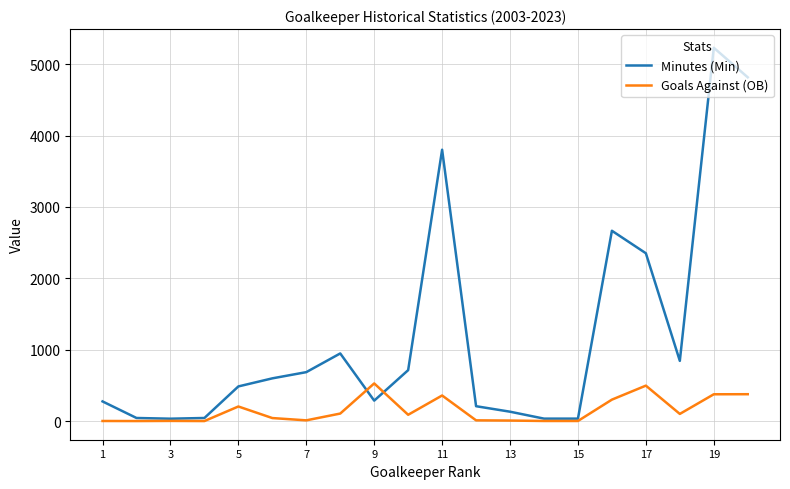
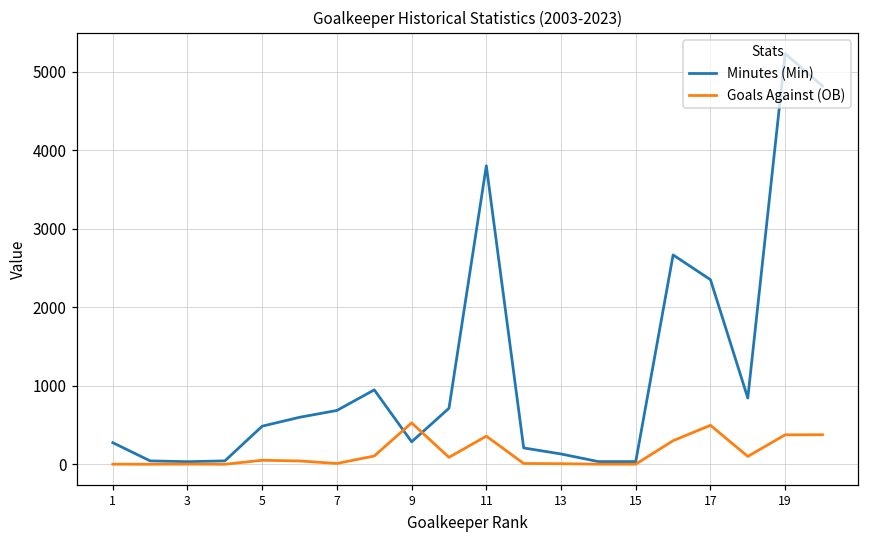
Goals Against (OB), 5: 200 -> 100
